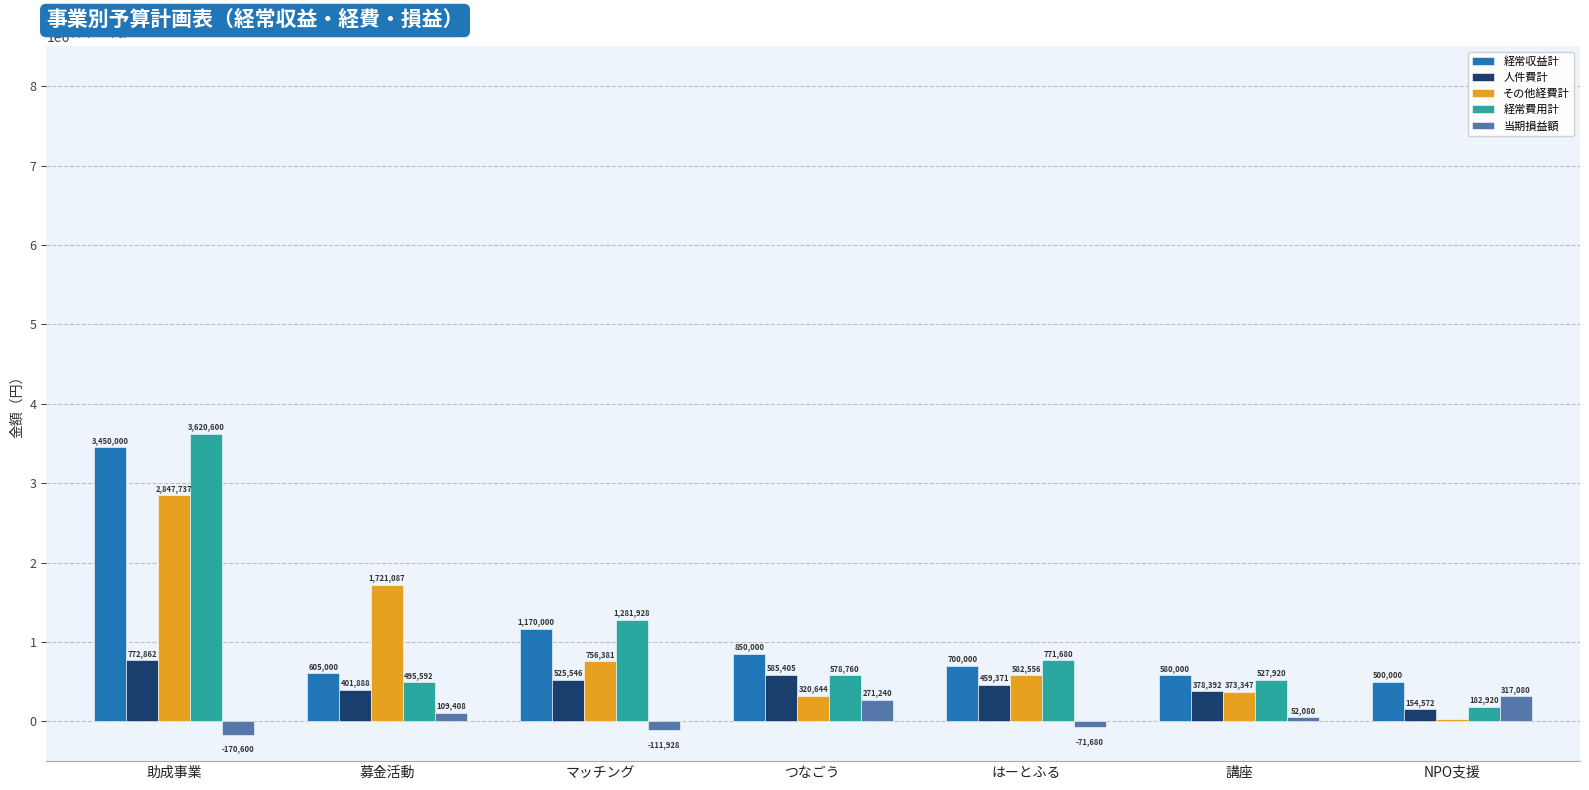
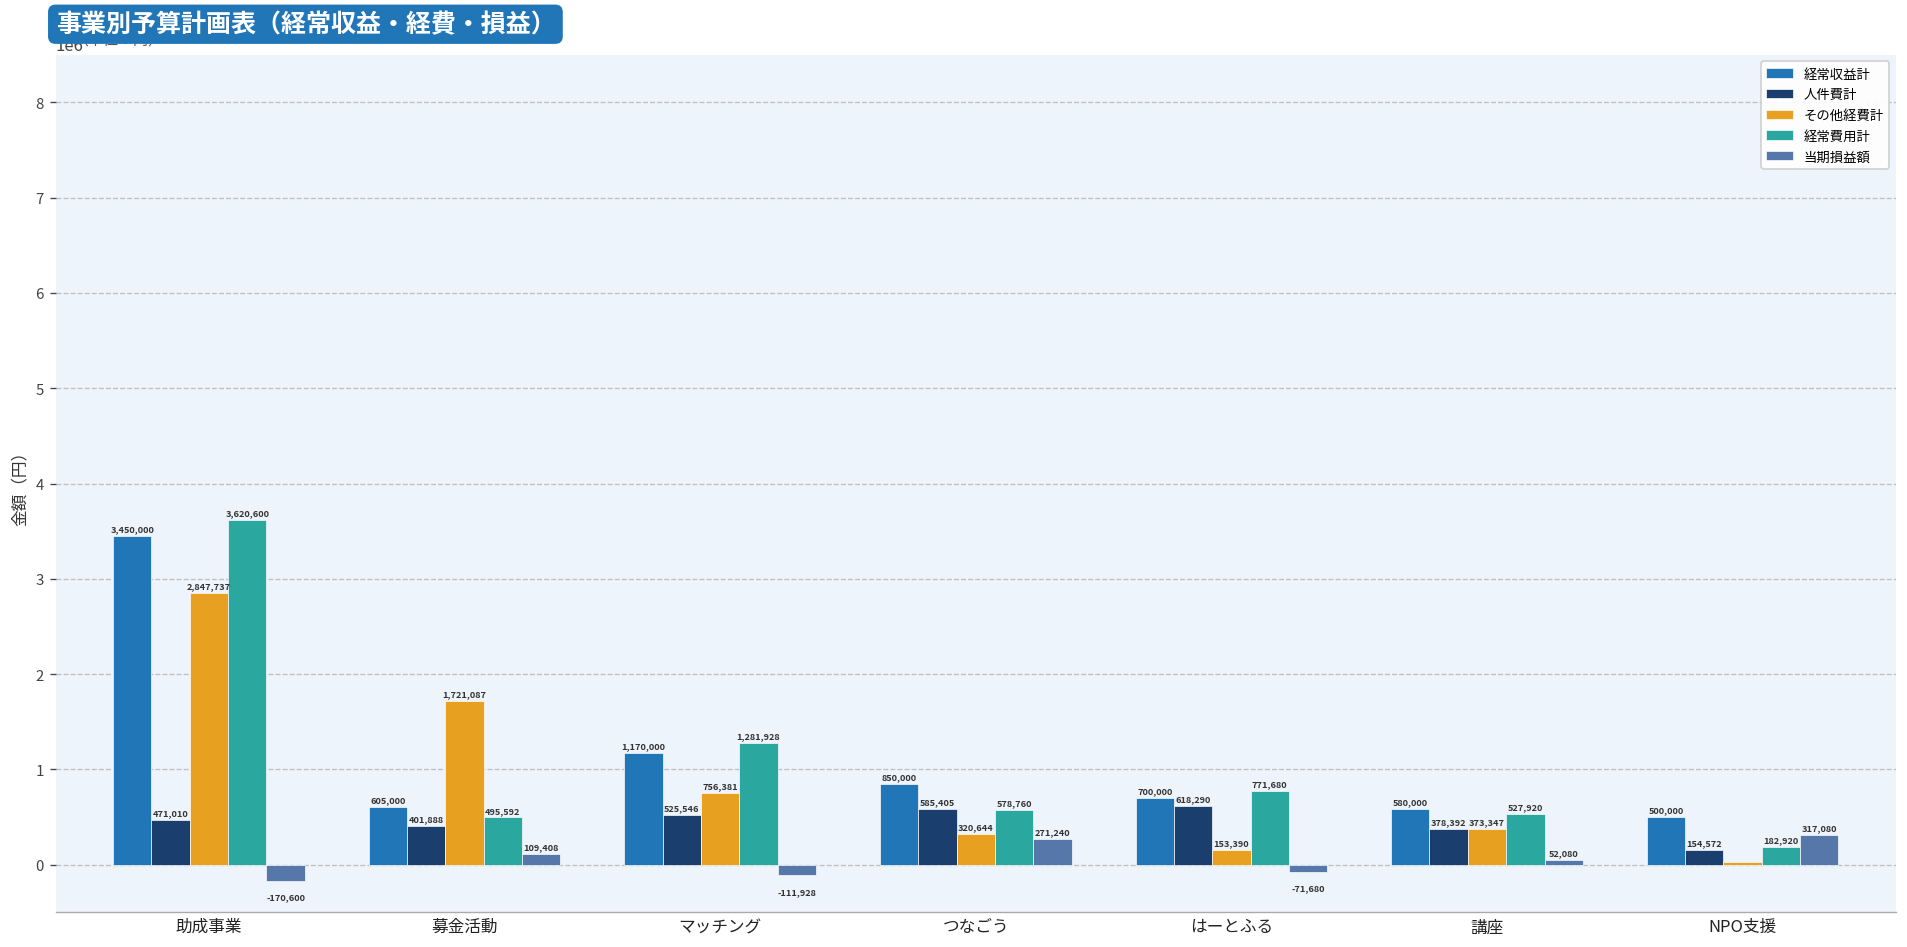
人件費計, 助成事業: 772,862 -> 471,010
人件費計, はーとふる: 459,371 -> 618,290
その他経費計, はーとふる: 582,556 -> 153,390
